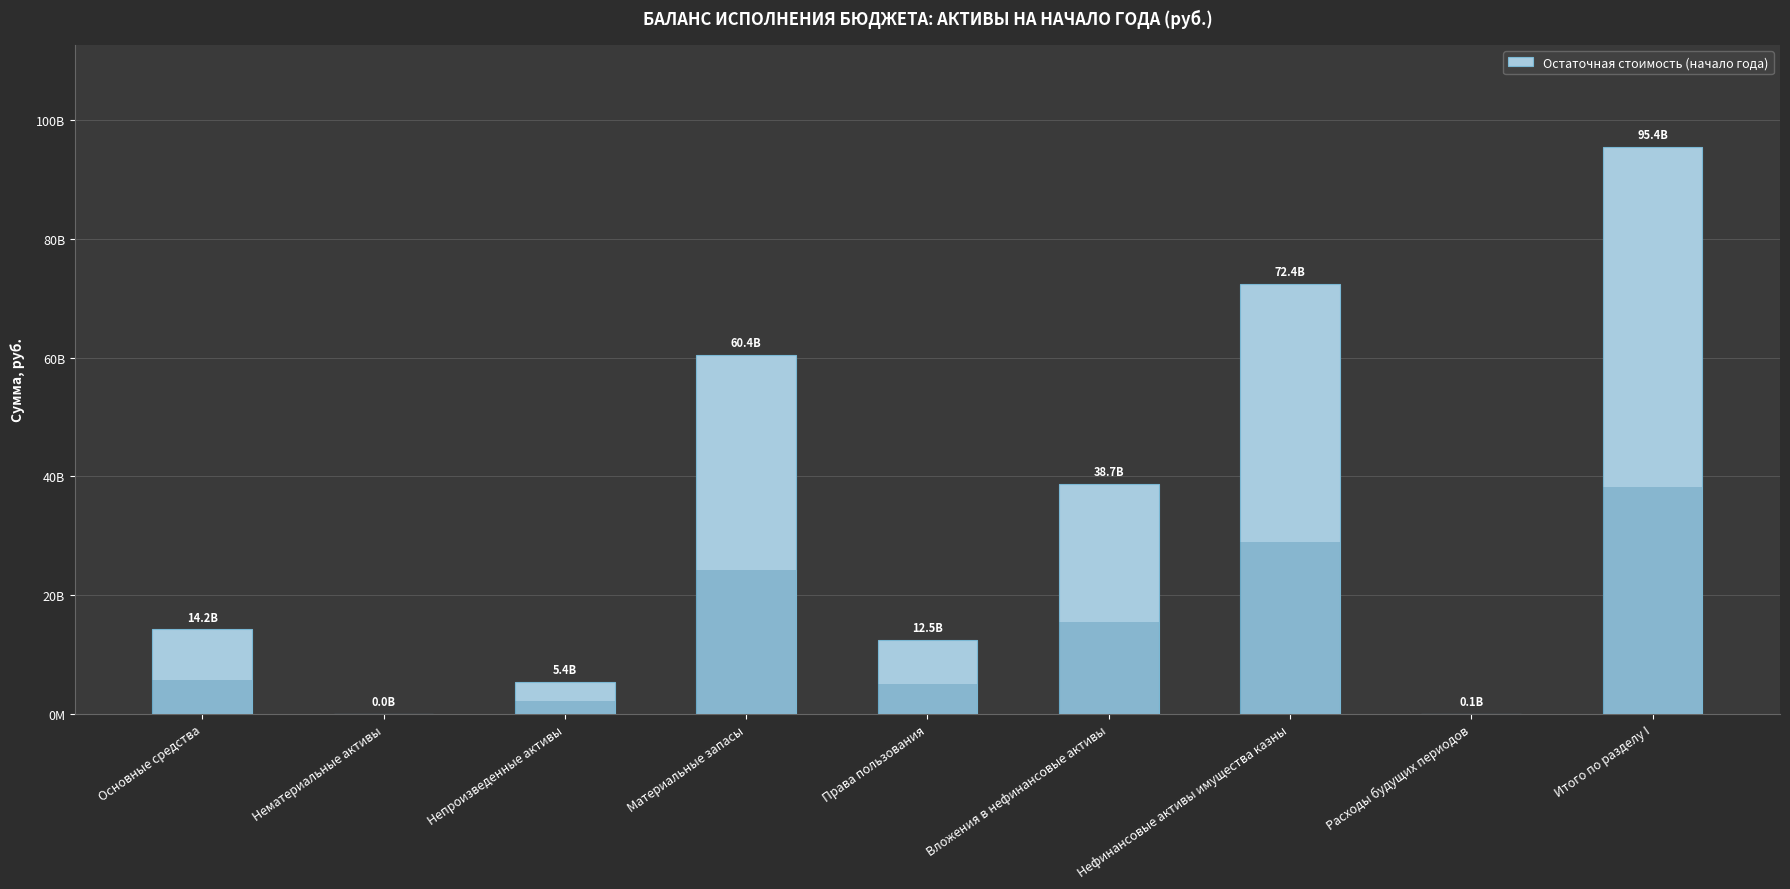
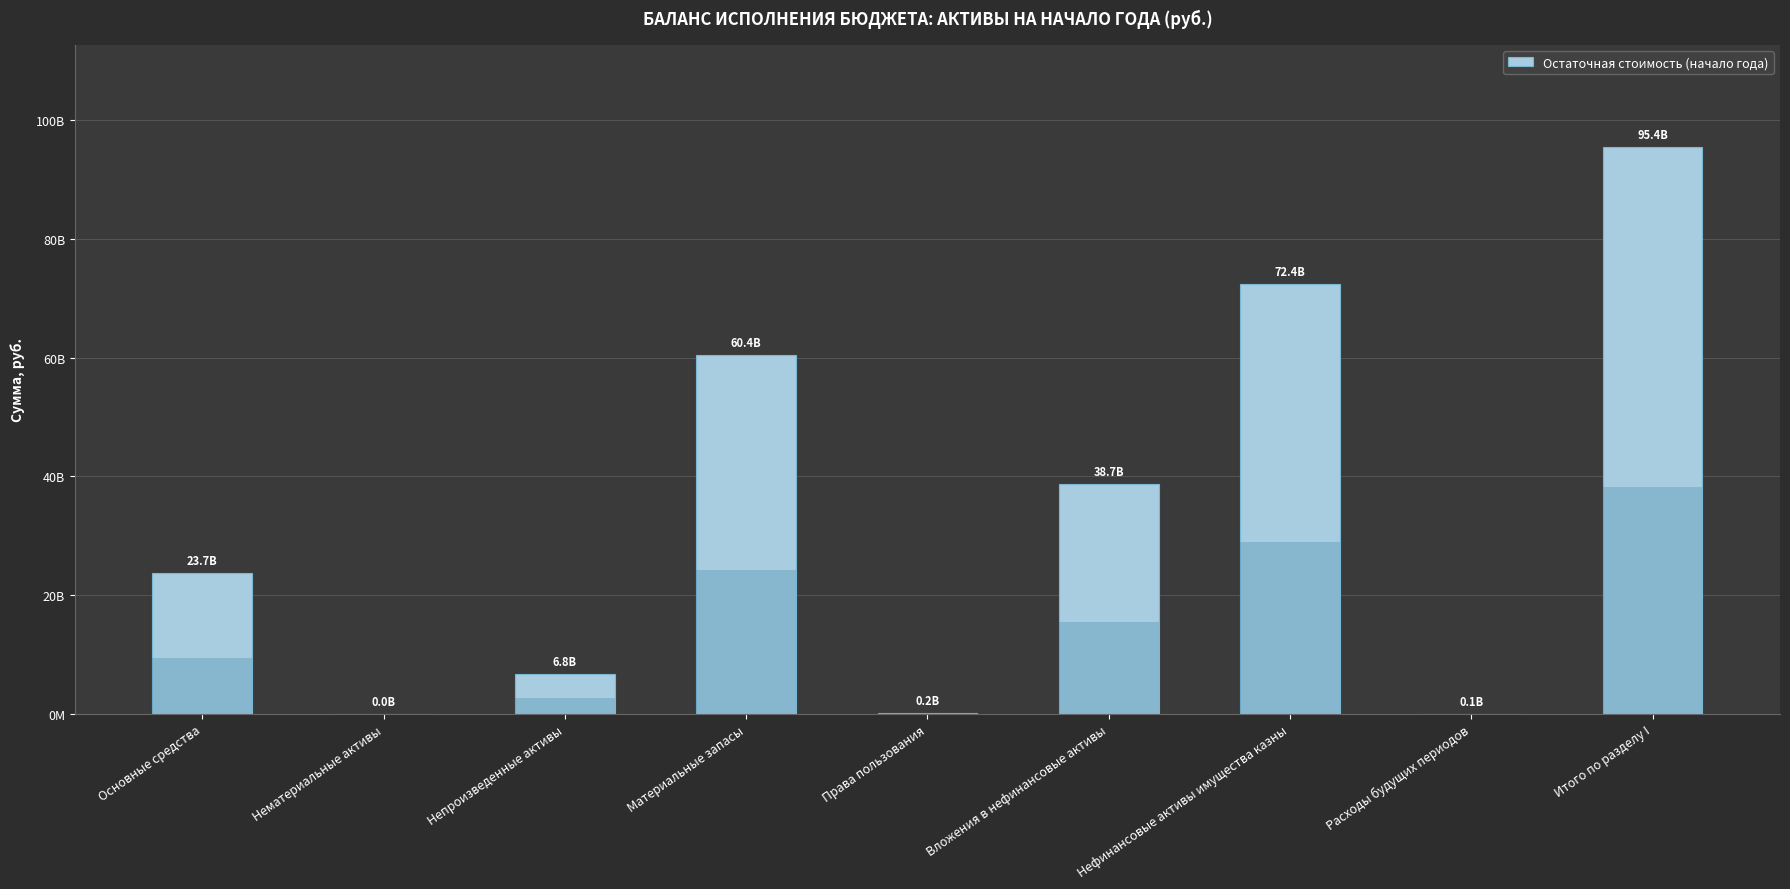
Основные средства: 14.2B -> 23.7B
Непроизведенные активы: 5.4B -> 6.8B
Права пользования: 12.5B -> 0.2B
